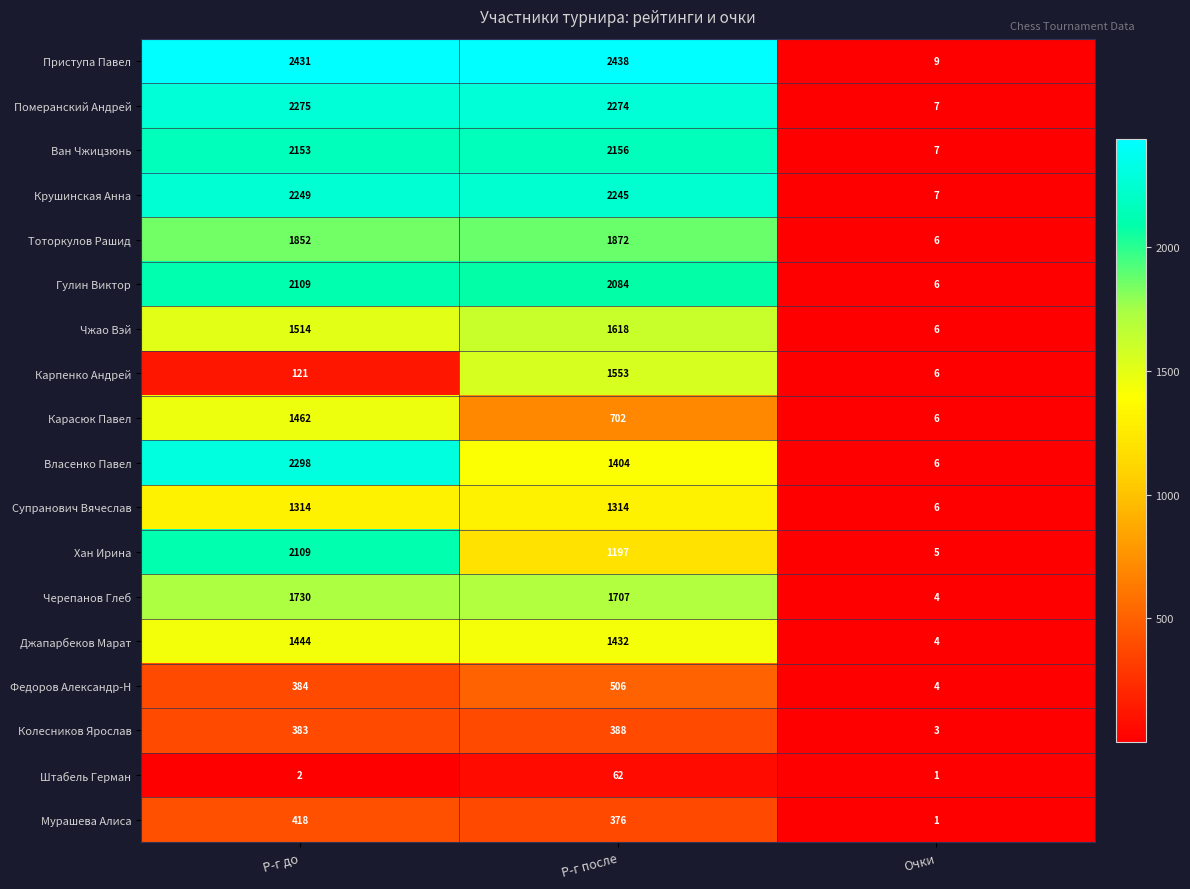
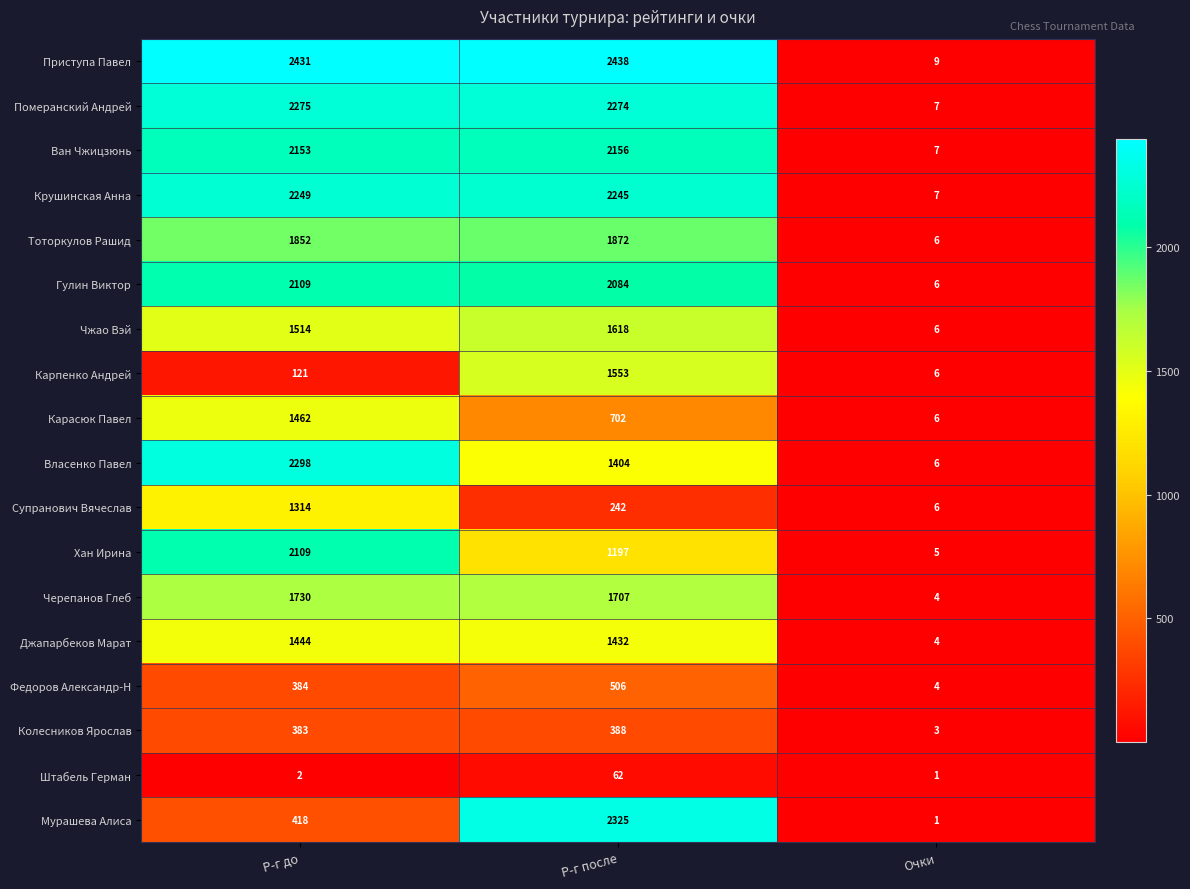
Супранович Вячеслав, Р-г после: 1314 -> 242
Мурашева Алиса, Р-г после: 376 -> 2325
